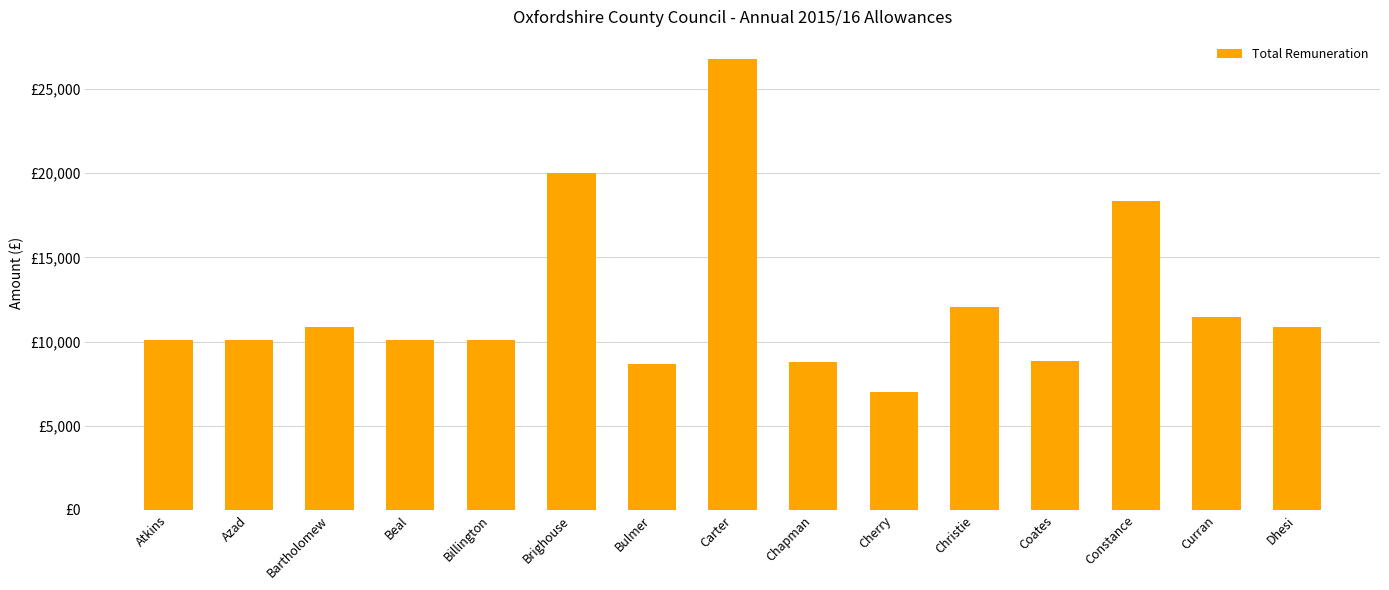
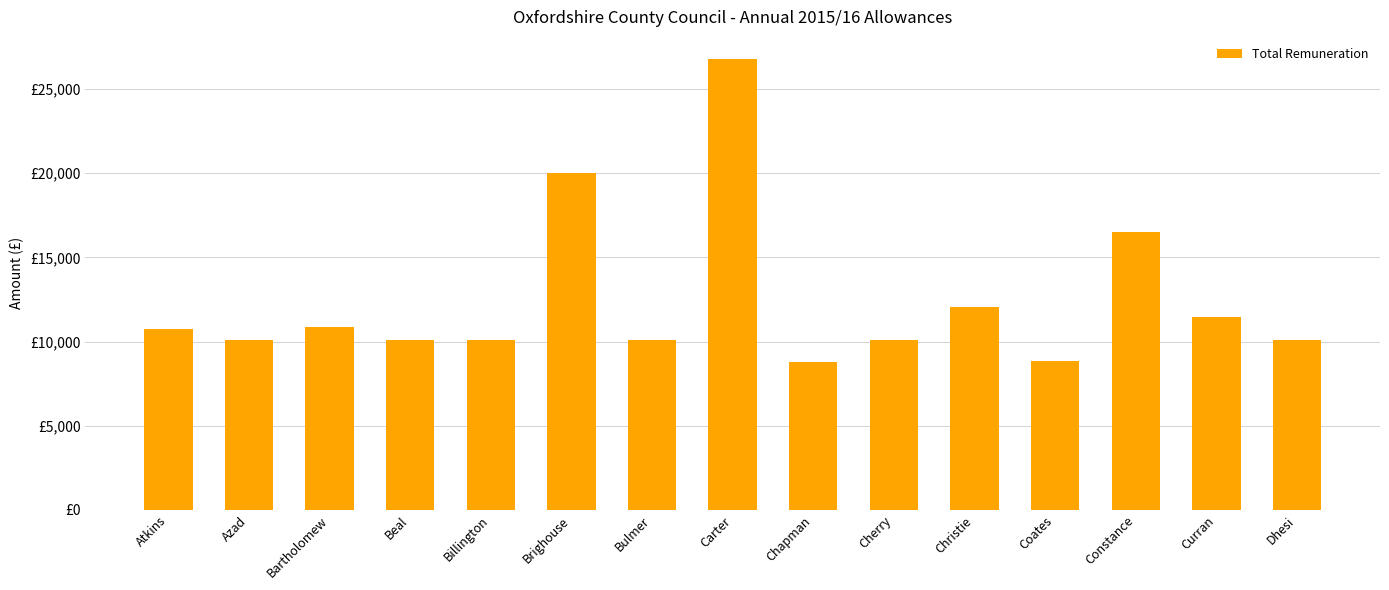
Atkins: £10,100 -> £10,700
Bulmer: £8,700 -> £10,100
Cherry: £7,000 -> £10,100
Constance: £18,300 -> £16,500
Dhesi: £10,900 -> £10,100
